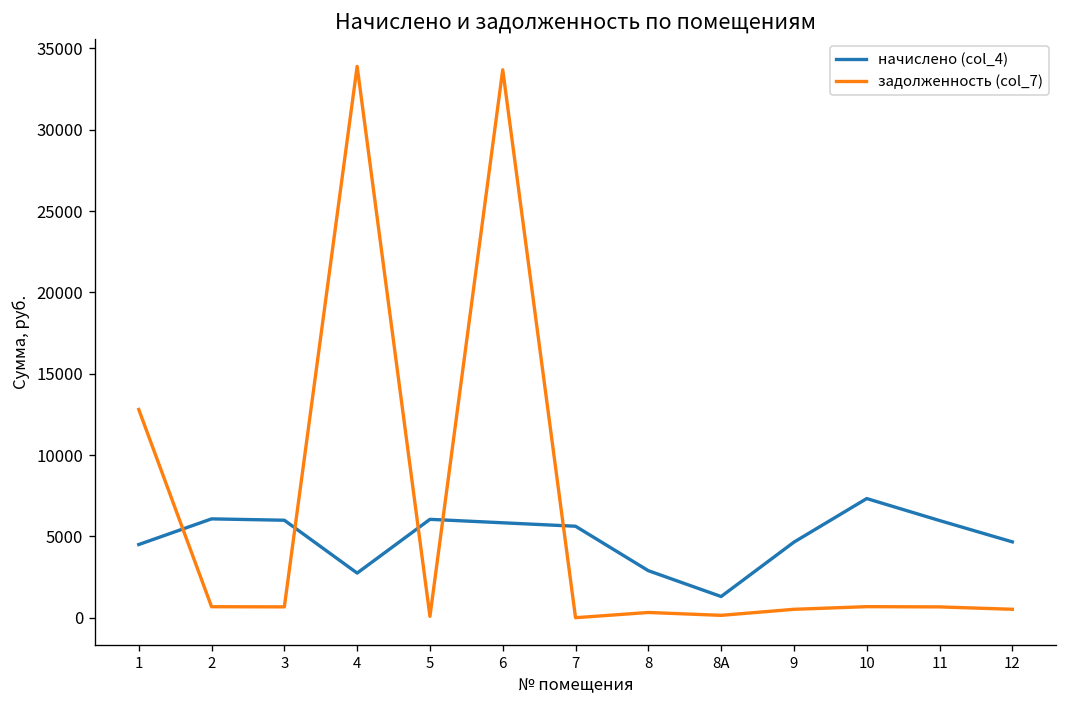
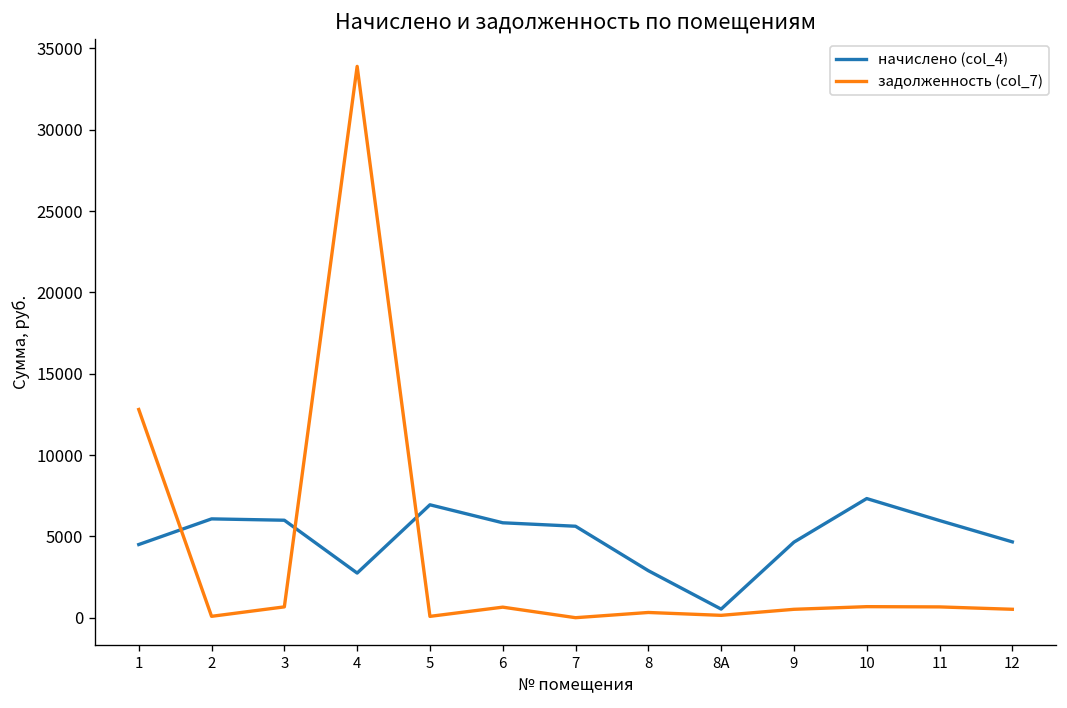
задолженность (col_7), 2: 700 -> 100
начислено (col_4), 5: 6000 -> 6900
задолженность (col_7), 6: 33700 -> 600
начислено (col_4), 8А: 1300 -> 500
